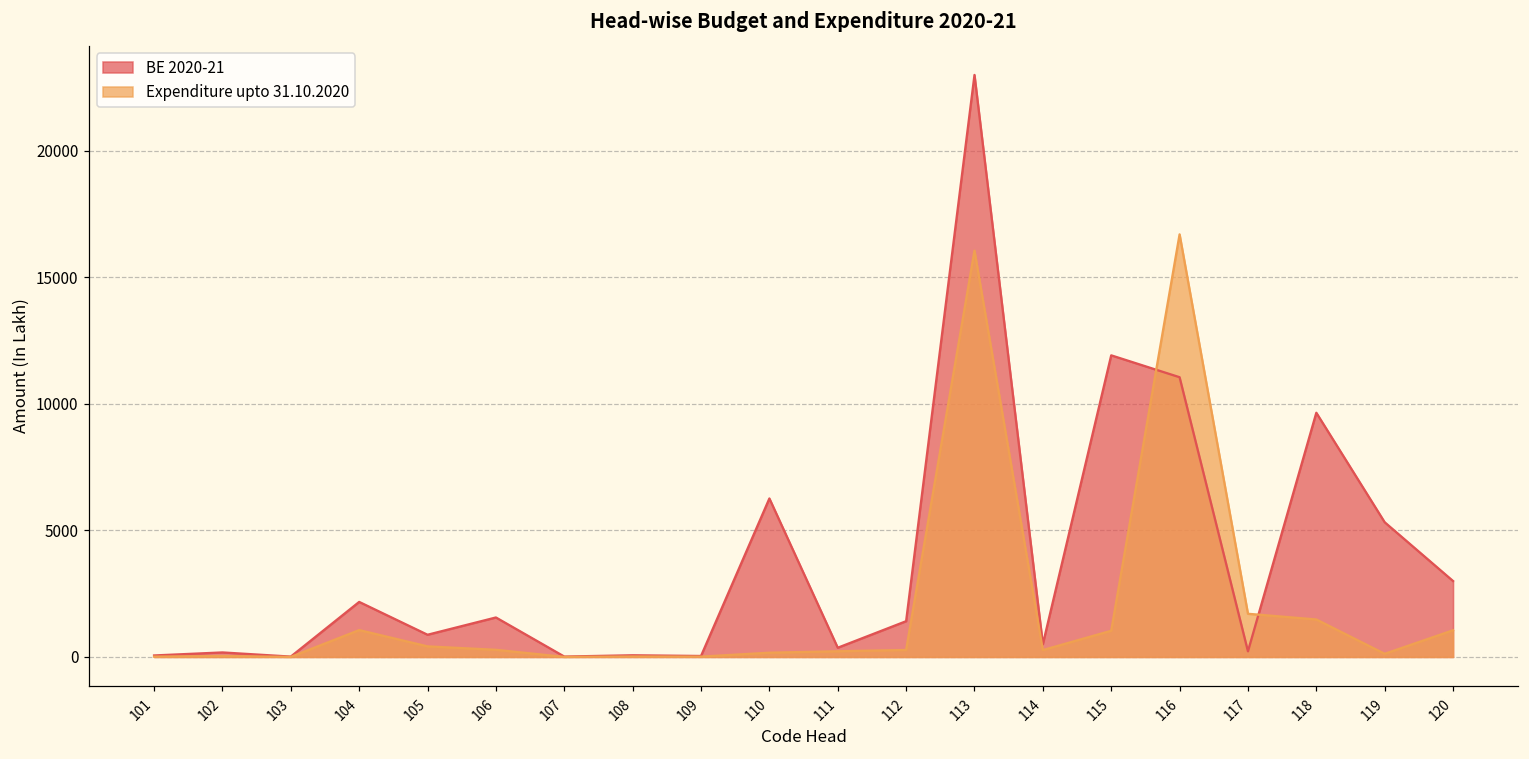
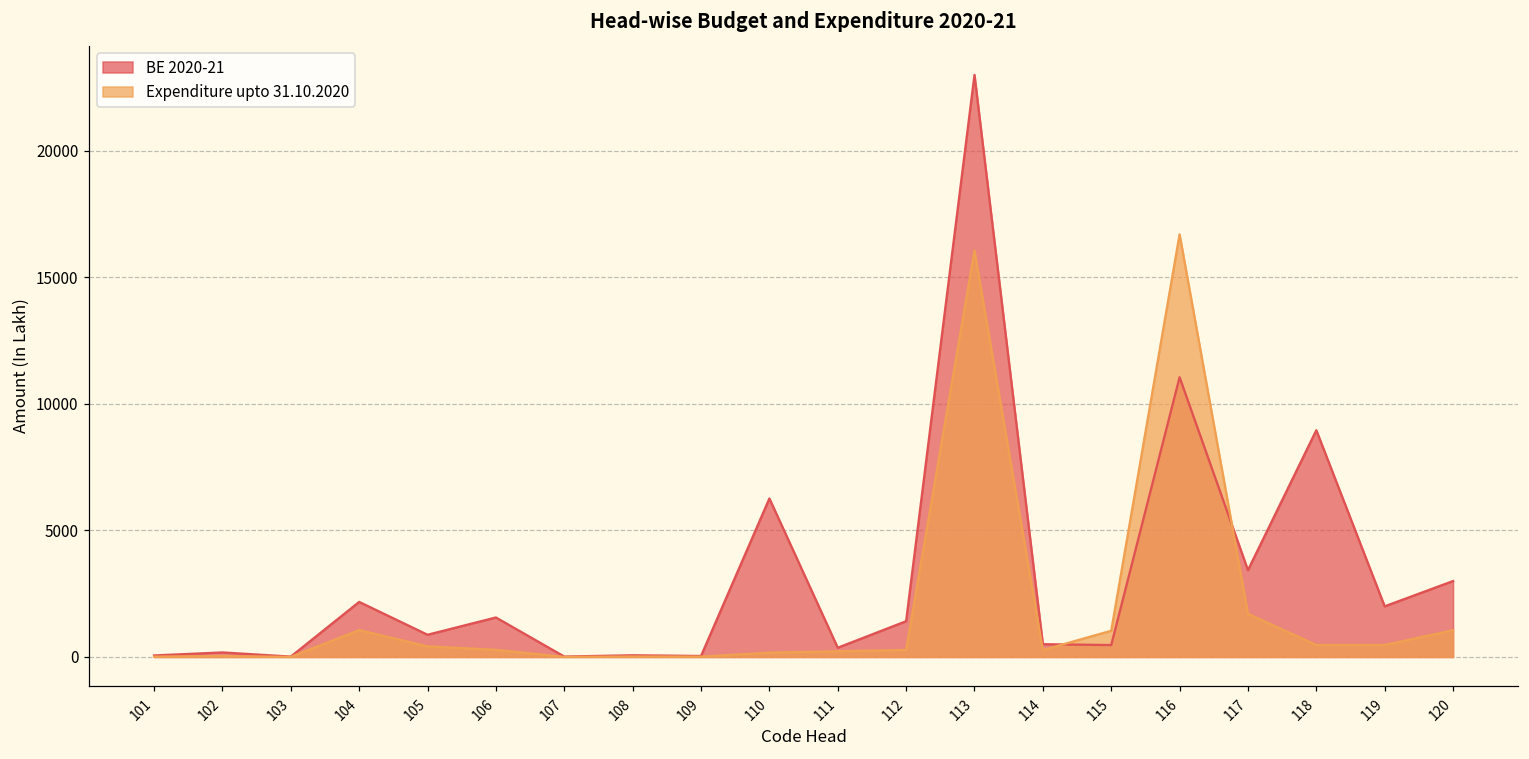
BE 2020-21, 115: 11900 -> 500
BE 2020-21, 117: 200 -> 3400
BE 2020-21, 118: 9700 -> 9000
Expenditure upto 31.10.2020, 118: 1500 -> 500
BE 2020-21, 119: 5300 -> 2000
Expenditure upto 31.10.2020, 119: 100 -> 500
